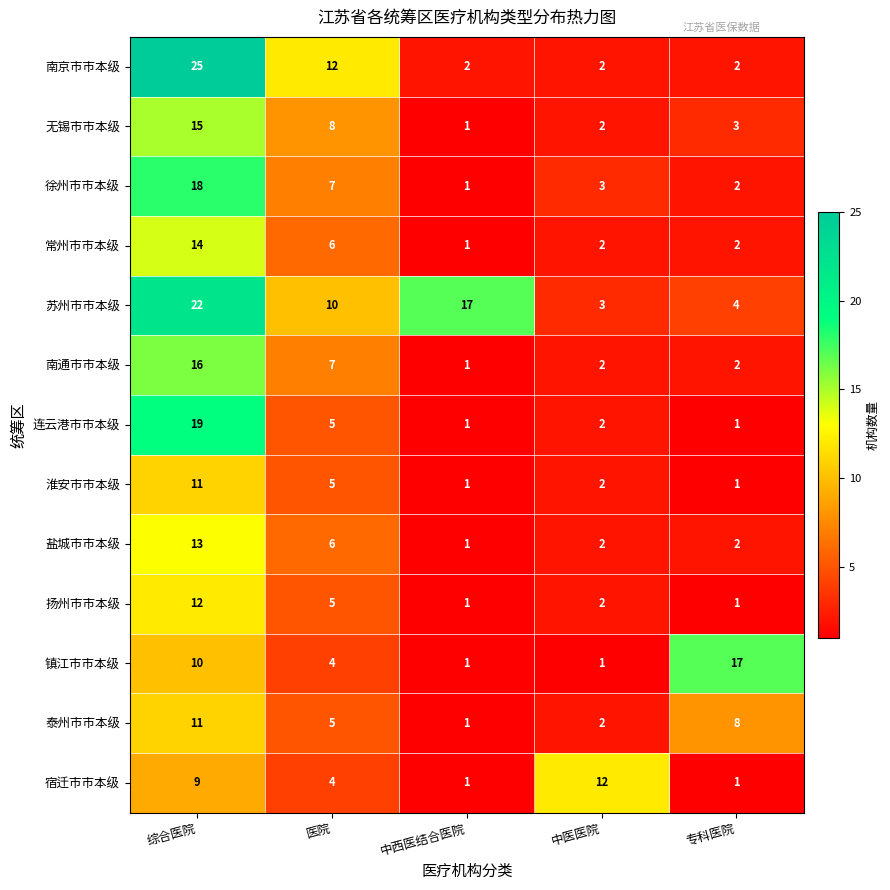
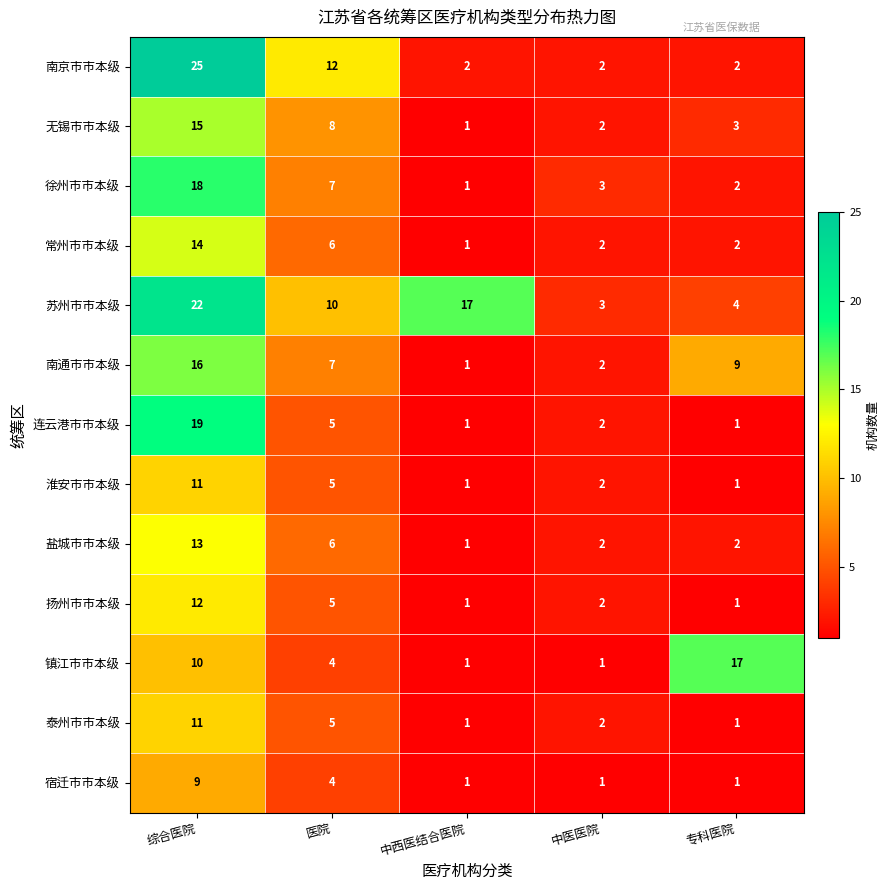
南通市市本级, 专科医院: 2 -> 9
泰州市市本级, 专科医院: 8 -> 1
宿迁市市本级, 中医医院: 12 -> 1
